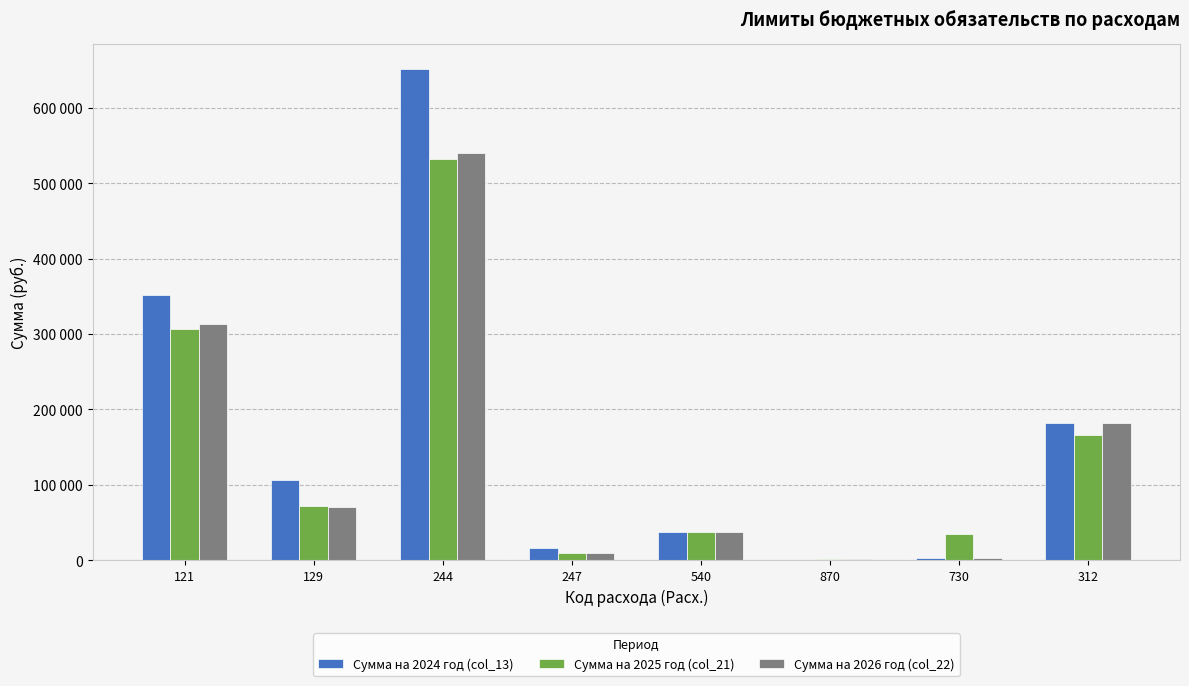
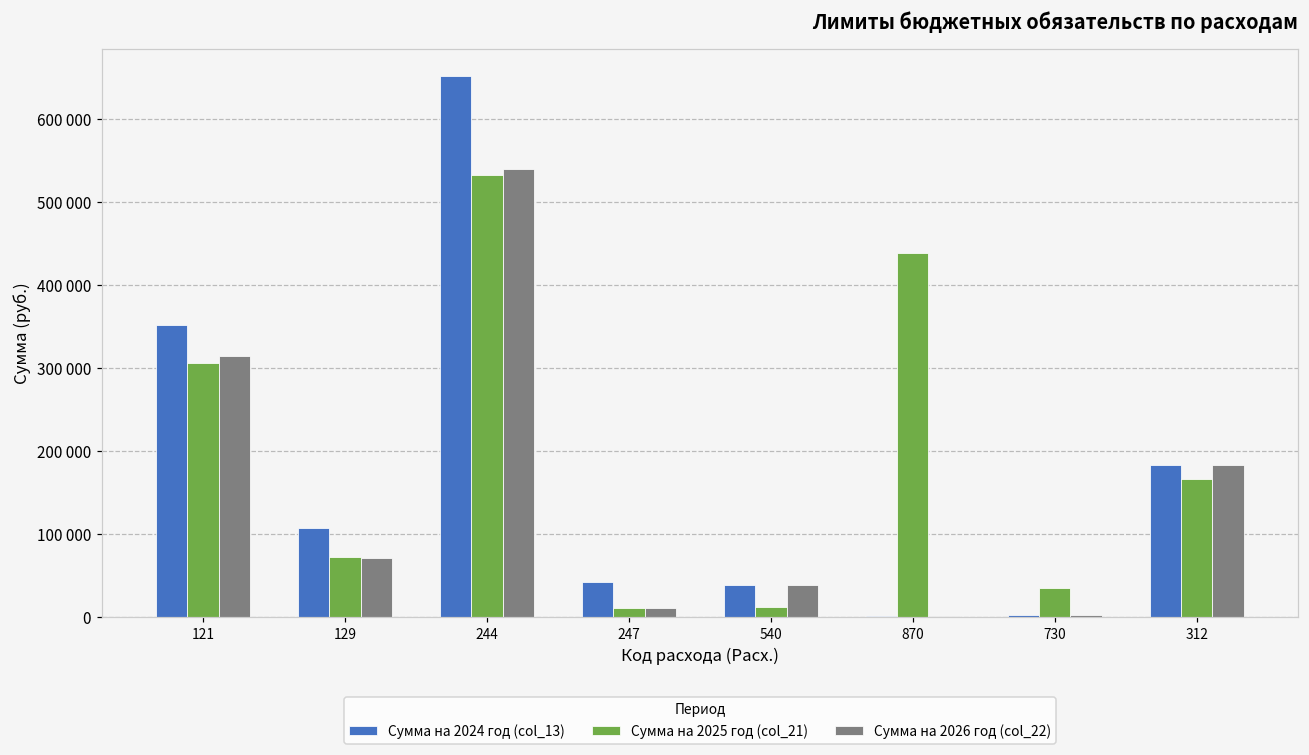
Сумма на 2024 год (col_13), 247: 20000 -> 40000
Сумма на 2025 год (col_21), 540: 40000 -> 10000
Сумма на 2025 год (col_21), 870: 0 -> 440000
